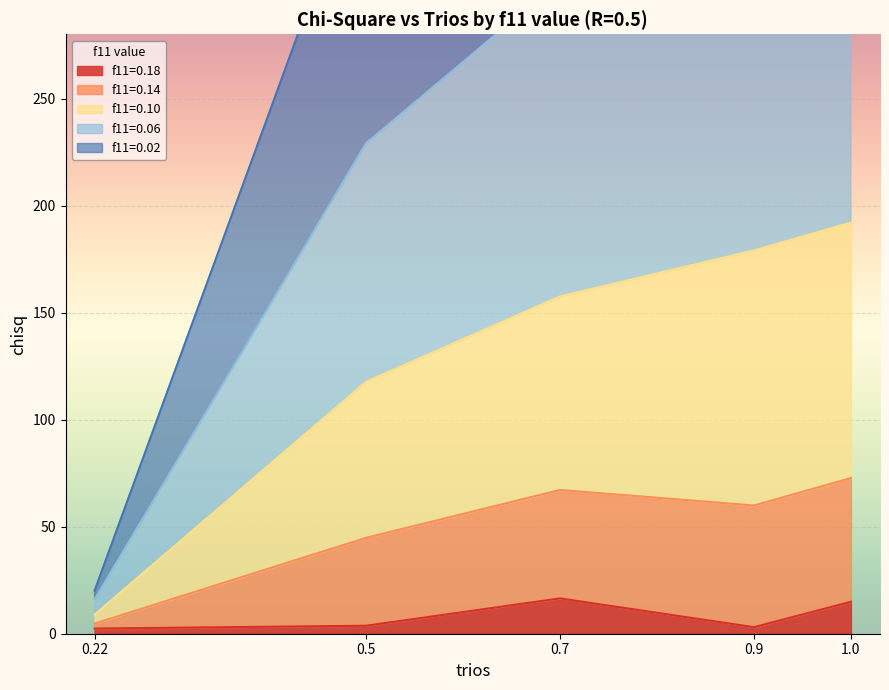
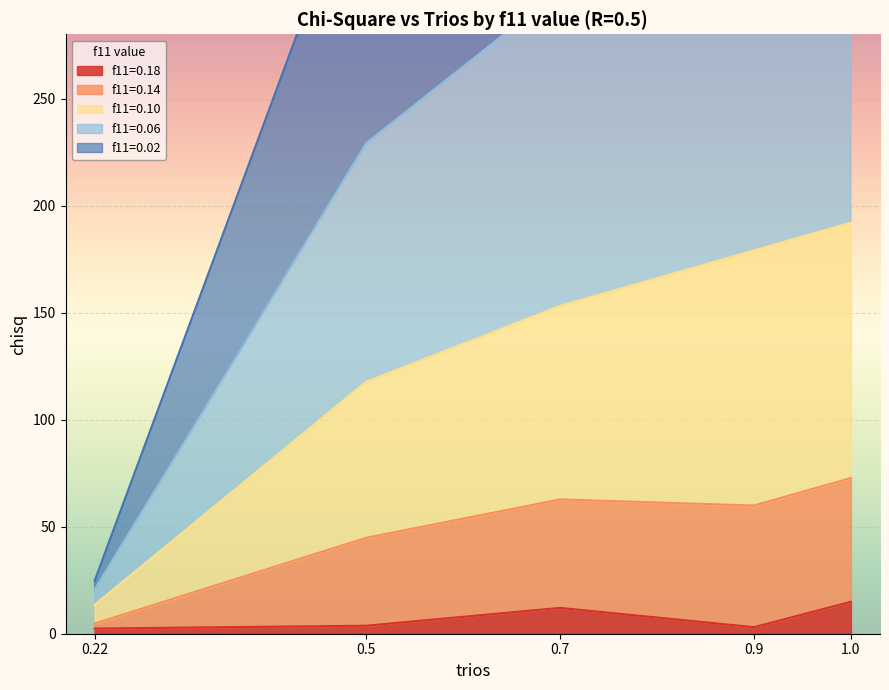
f11=0.10, 0.22: 4 -> 9
f11=0.18, 0.7: 17 -> 12
